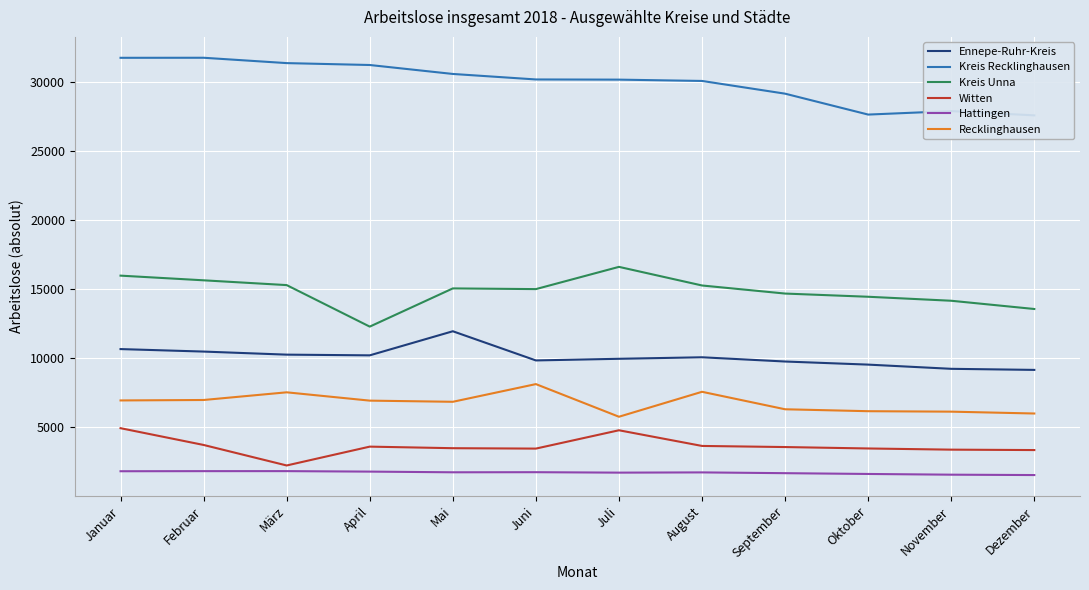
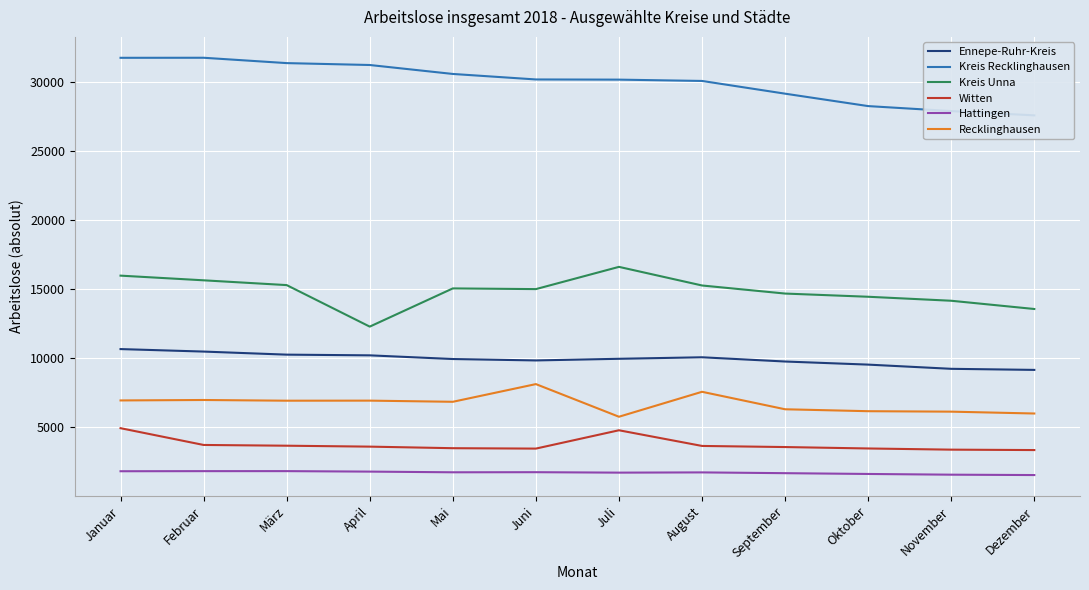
Witten, März: 2200 -> 3700
Recklinghausen, März: 7500 -> 6900
Ennepe-Ruhr-Kreis, Mai: 12000 -> 9900
Kreis Recklinghausen, Oktober: 27600 -> 28200
